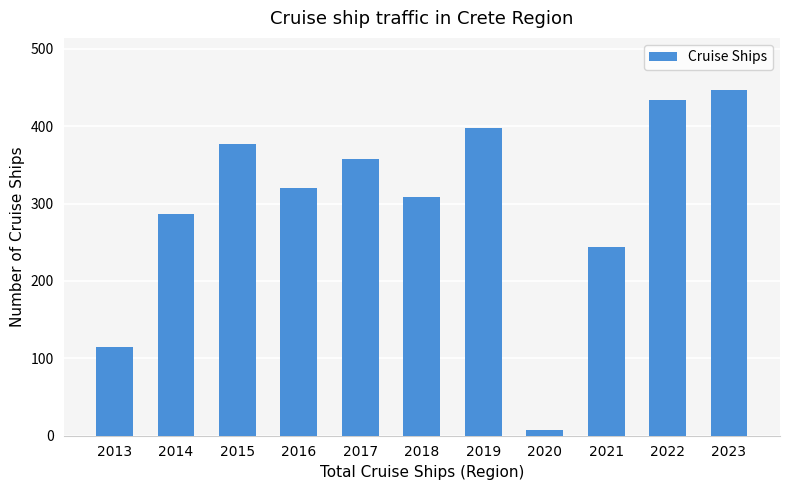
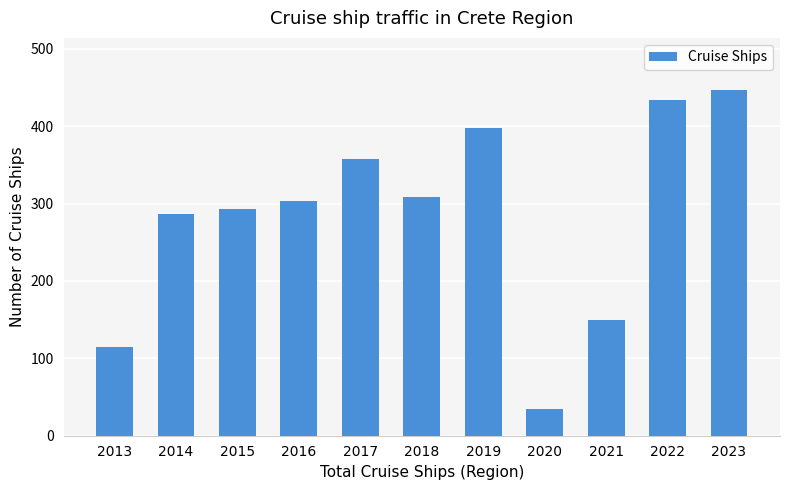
2015: 380 -> 290
2016: 320 -> 300
2020: 10 -> 30
2021: 240 -> 150
